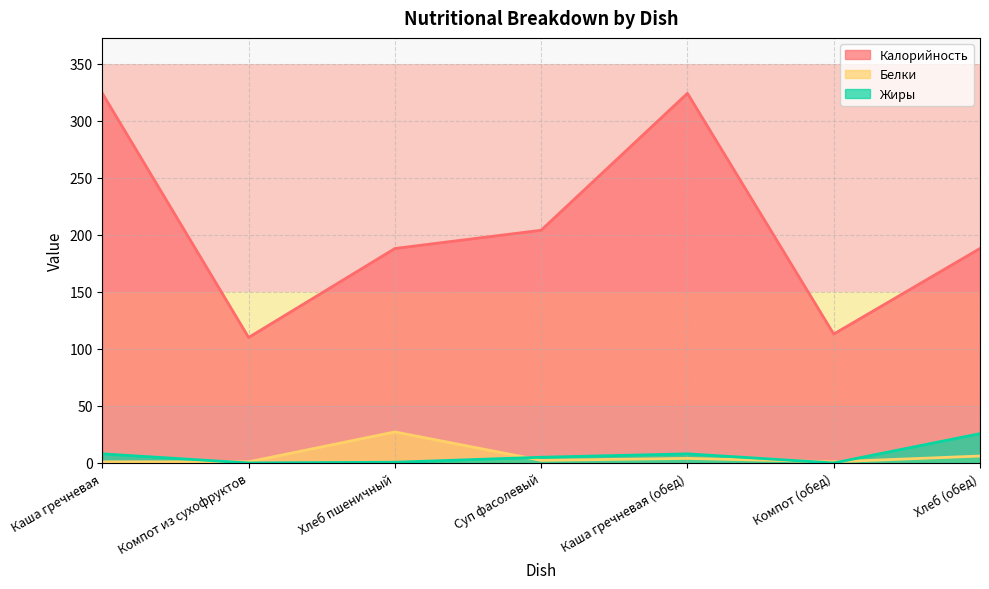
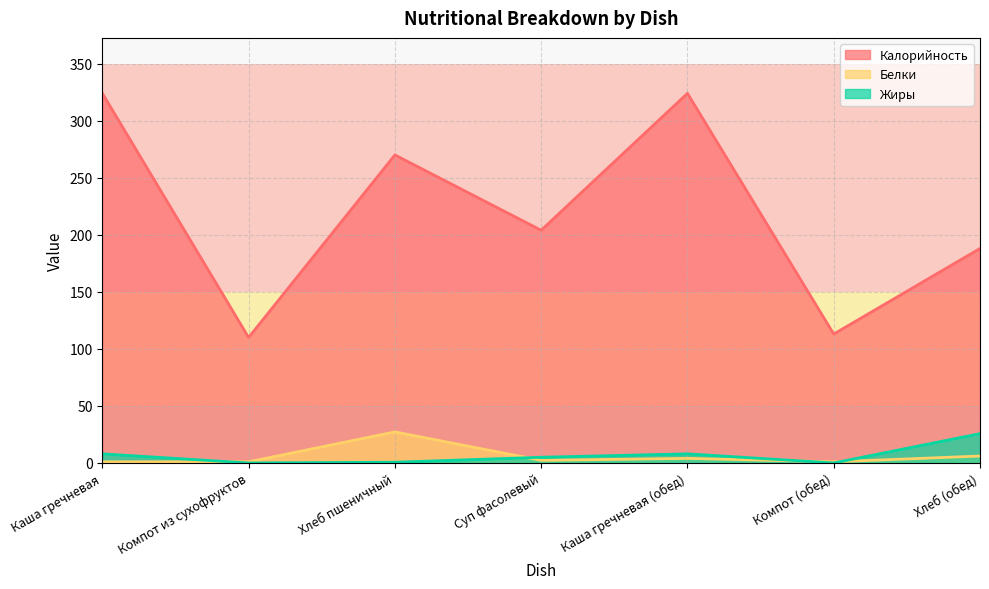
Калорийность, Хлеб пшеничный: 188 -> 270
